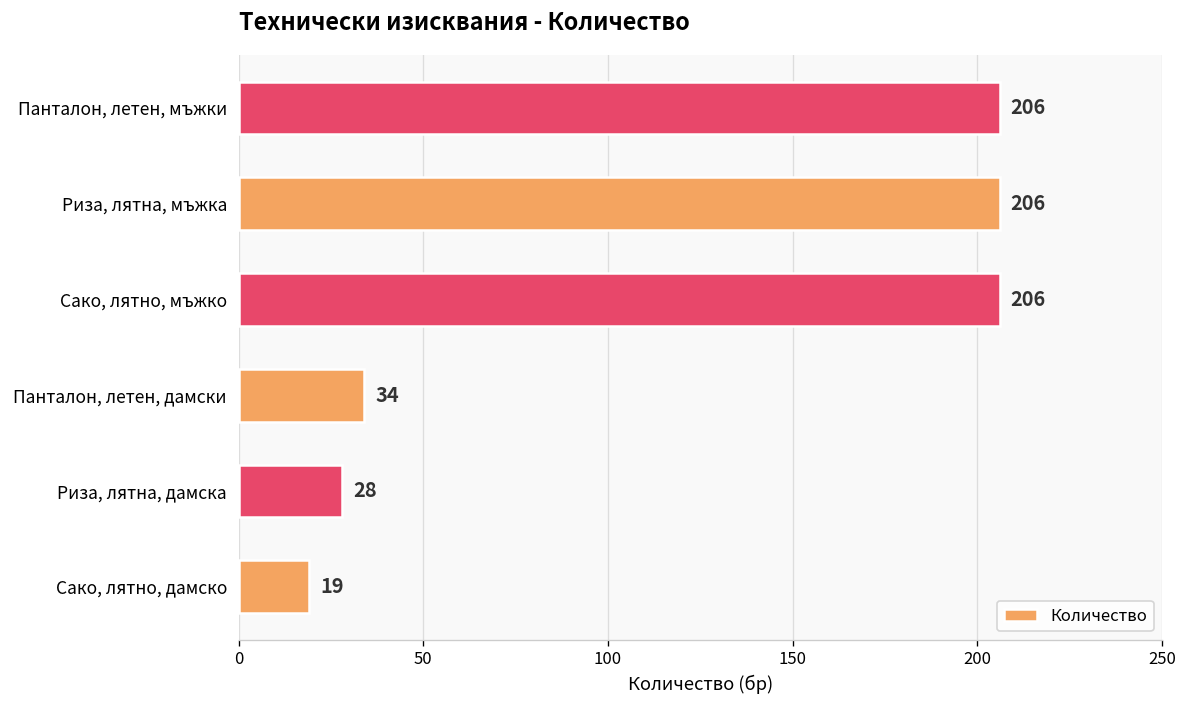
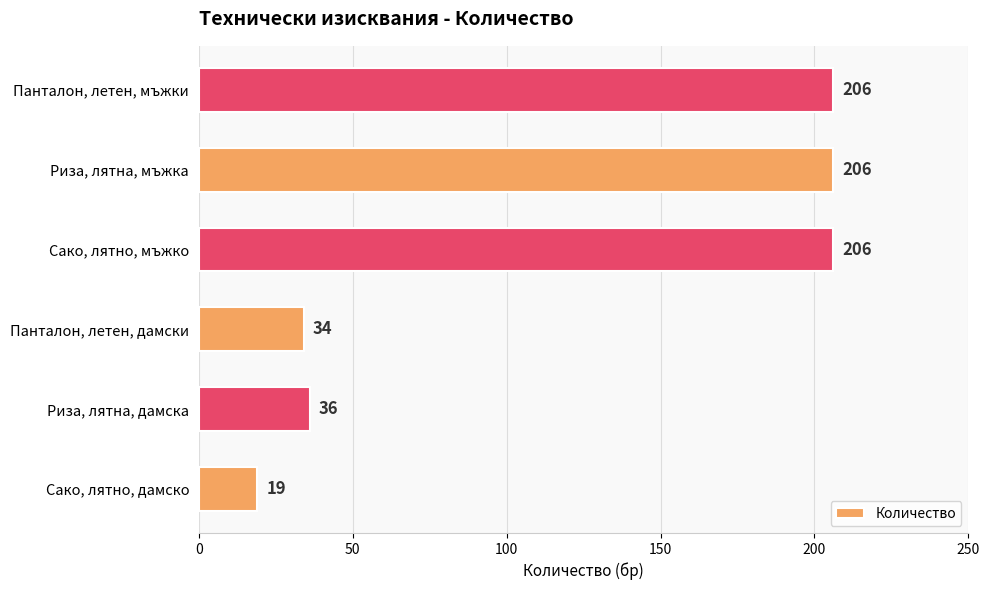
Риза, лятна, дамска: 28 -> 36
